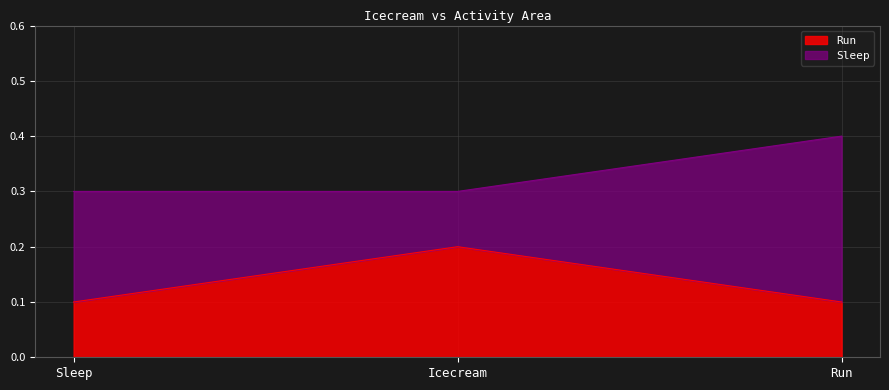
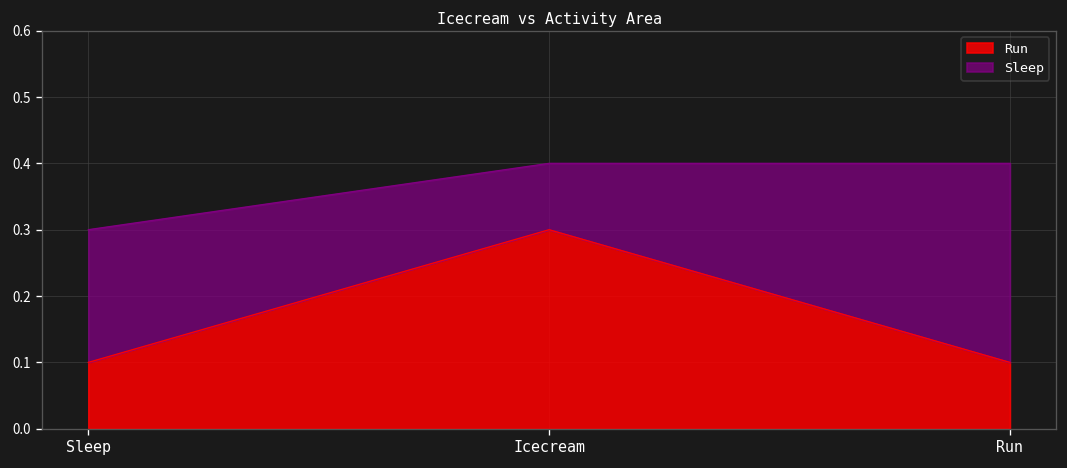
Run, Icecream: 0.2 -> 0.3
